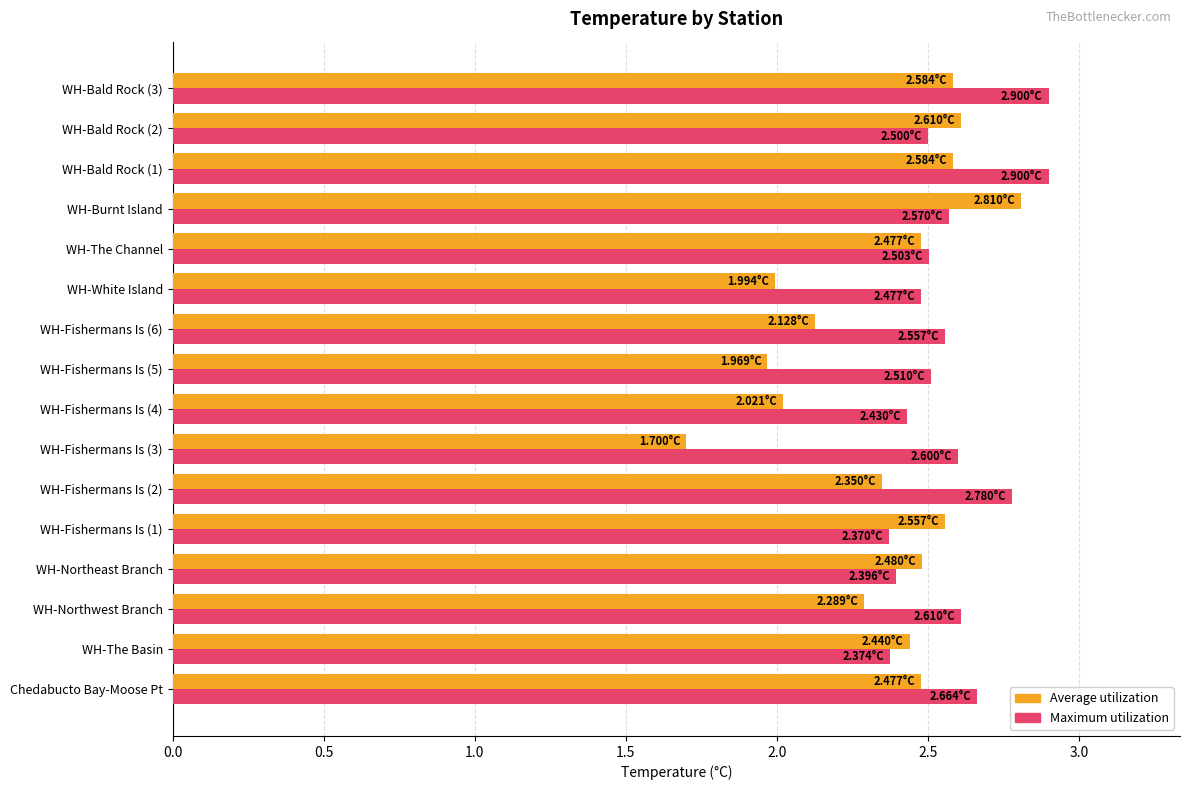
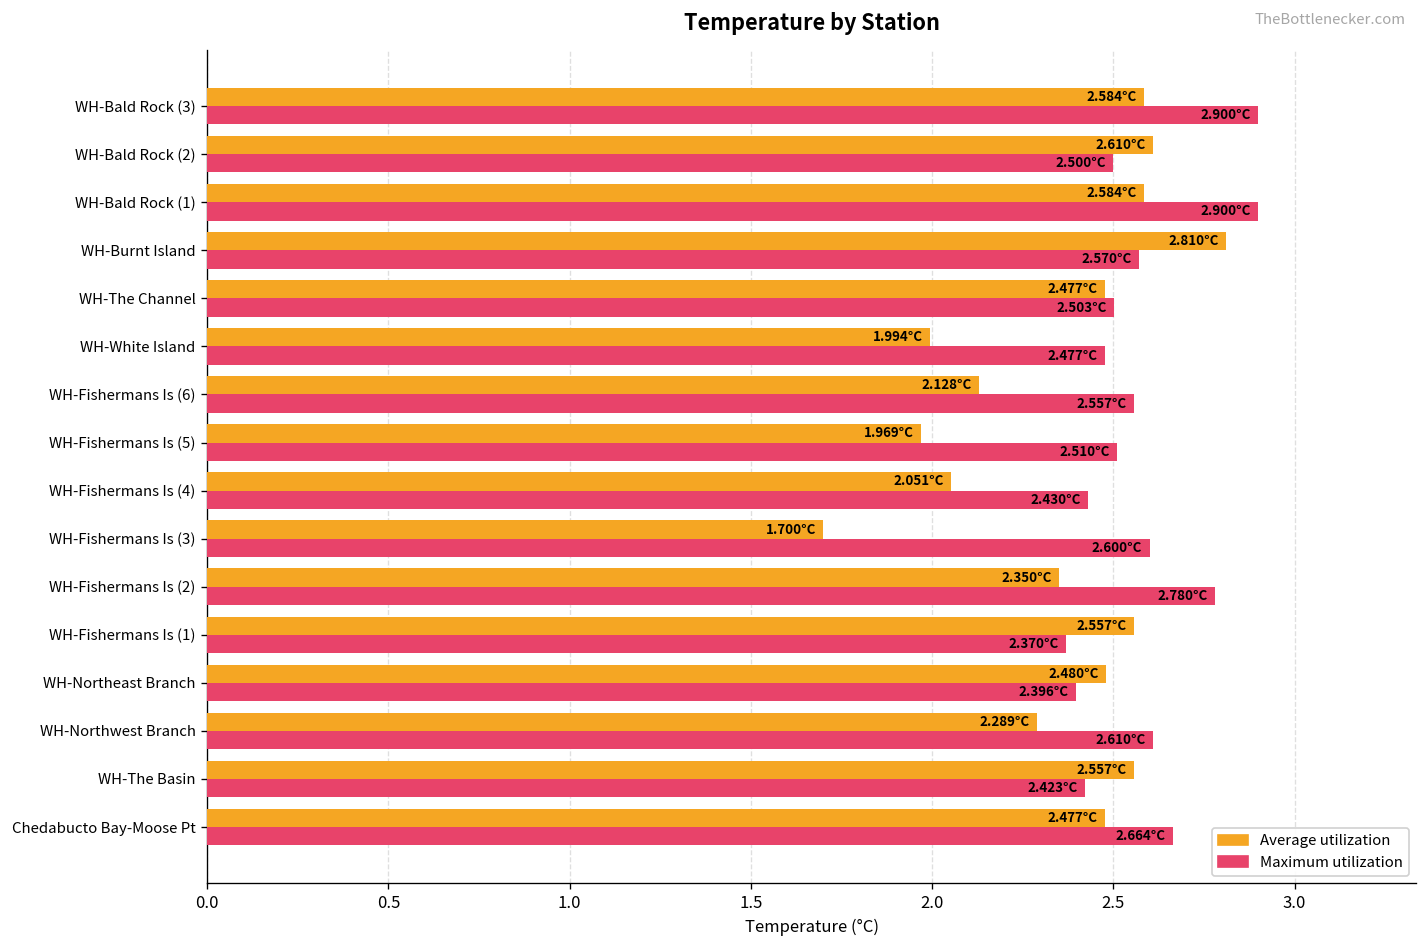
Average utilization, WH-Fishermans Is (4): 2.021°C -> 2.051°C
Average utilization, WH-The Basin: 2.440°C -> 2.557°C
Maximum utilization, WH-The Basin: 2.374°C -> 2.423°C
